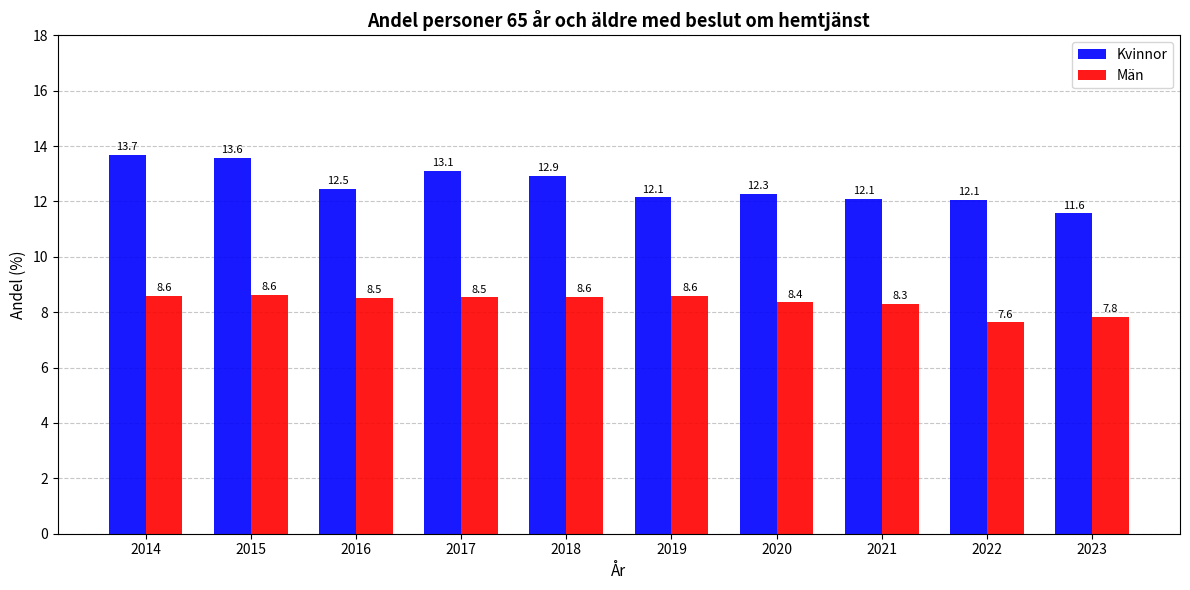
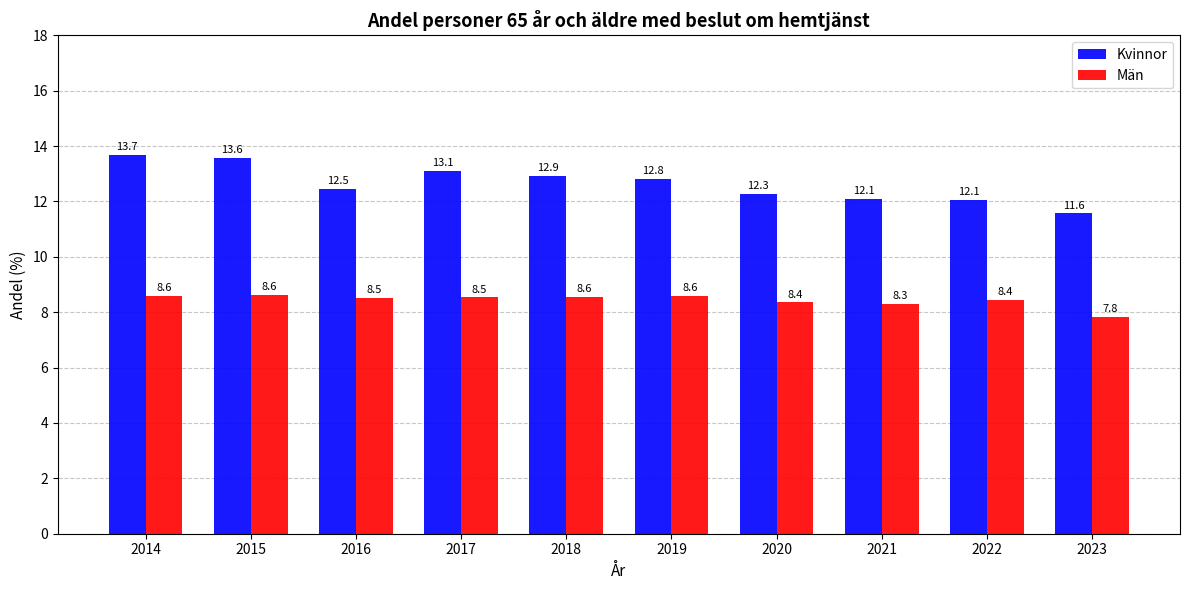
Kvinnor, 2019: 12.1 -> 12.8
Män, 2022: 7.6 -> 8.4
